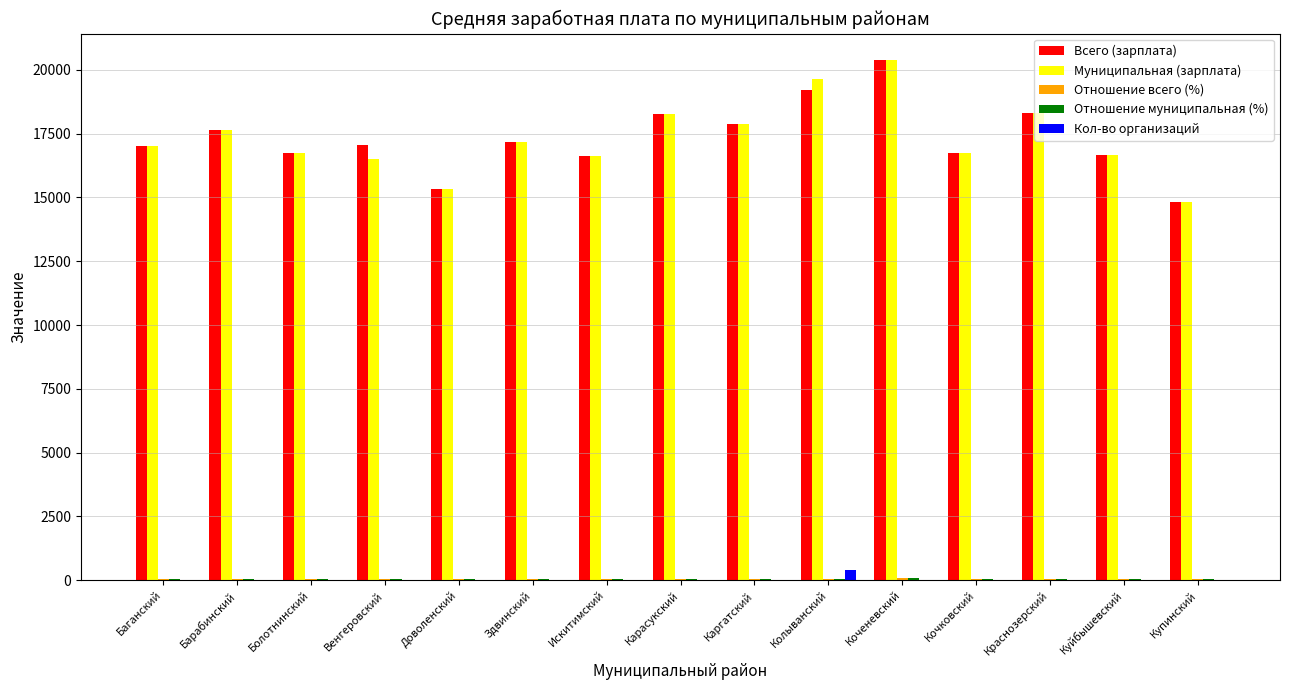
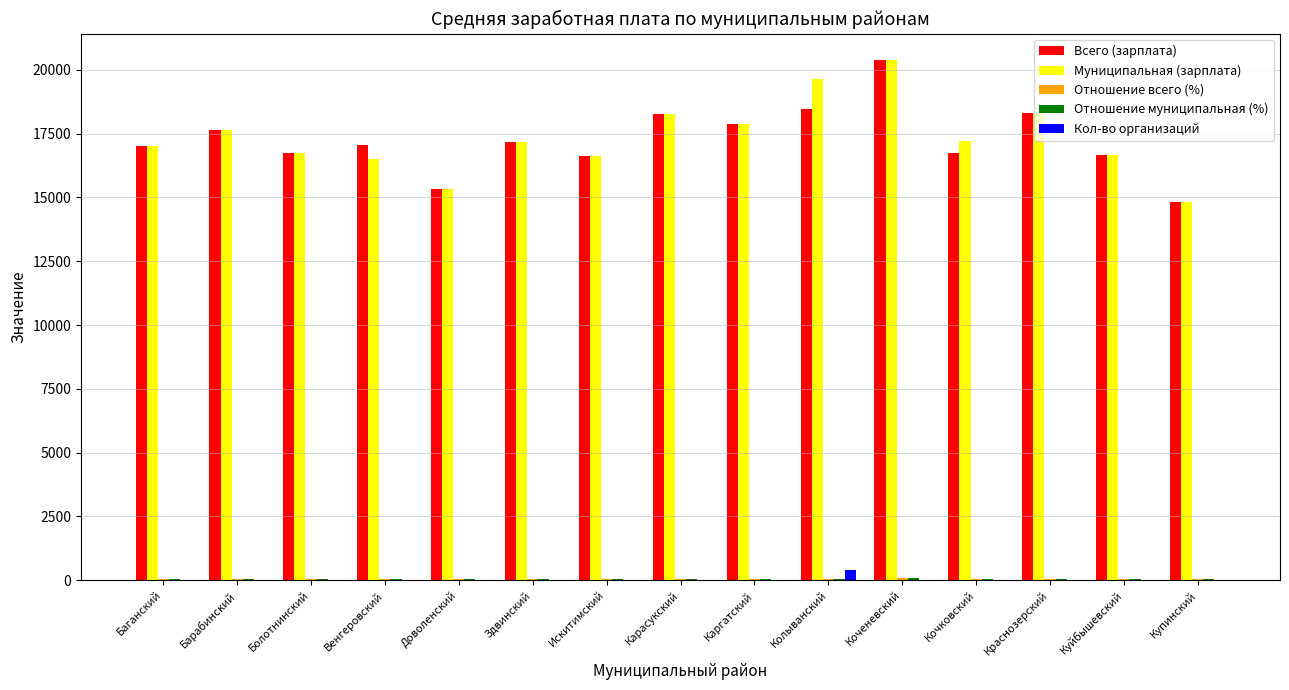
Всего (зарплата), Колыванский: 19200 -> 18500
Муниципальная (зарплата), Кочковский: 16700 -> 17200
